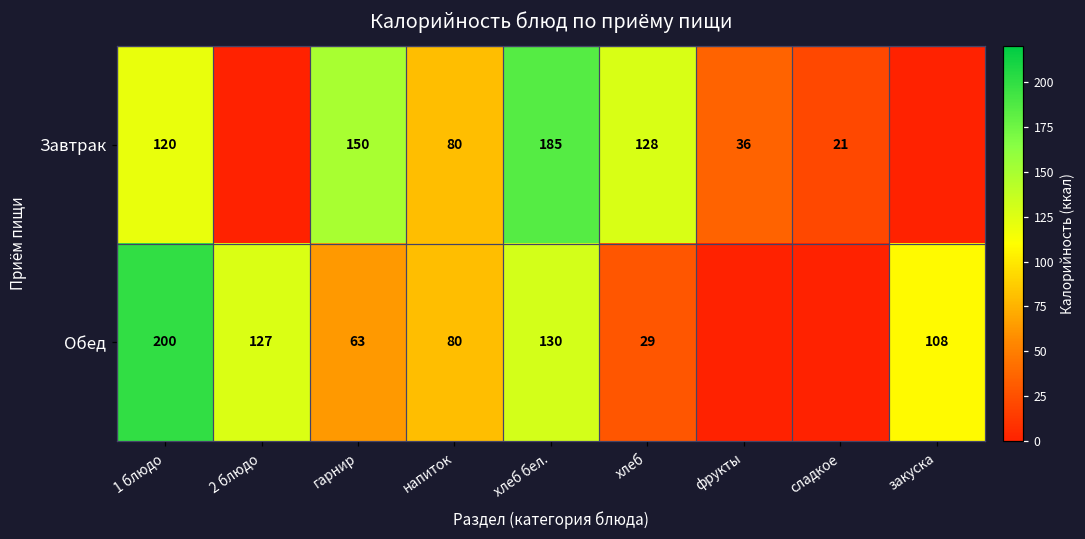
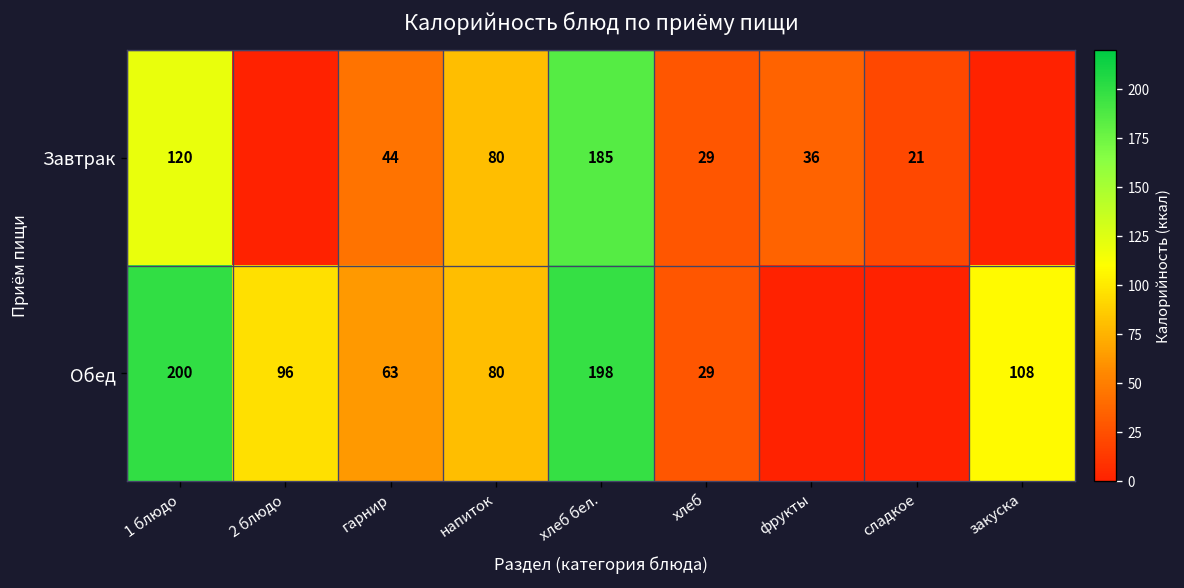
Завтрак, гарнир: 150 -> 44
Завтрак, хлеб: 128 -> 29
Обед, 2 блюдо: 127 -> 96
Обед, хлеб бел.: 130 -> 198
